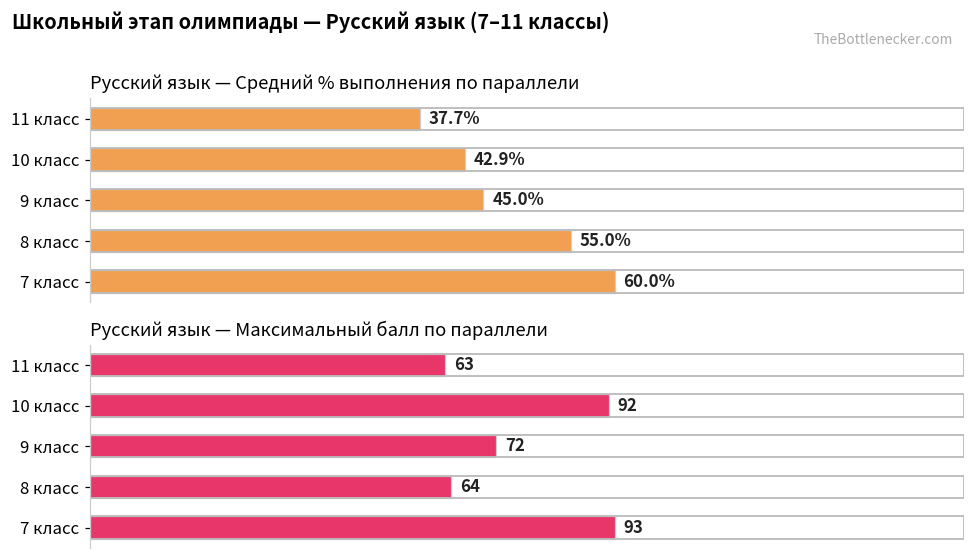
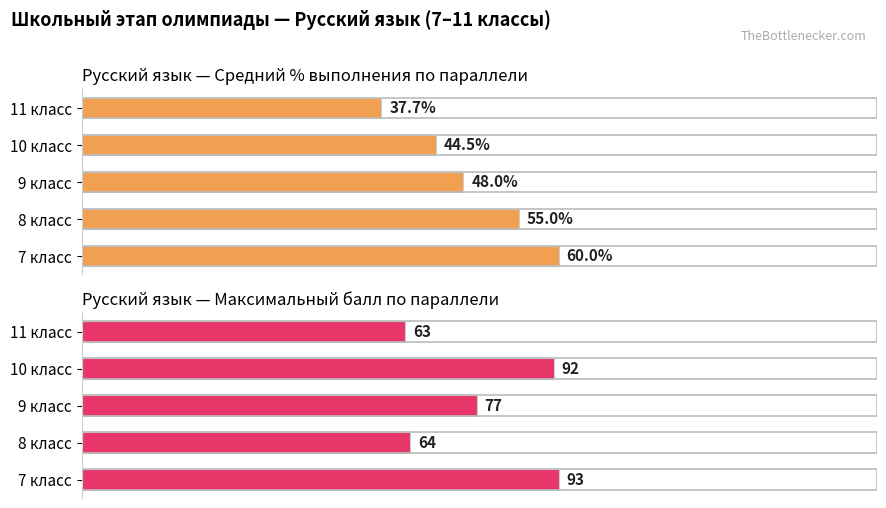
Русский язык — Средний % выполнения по параллели, 10 класс: 42.9% -> 44.5%
Русский язык — Средний % выполнения по параллели, 9 класс: 45.0% -> 48.0%
Русский язык — Максимальный балл по параллели, 9 класс: 72 -> 77
